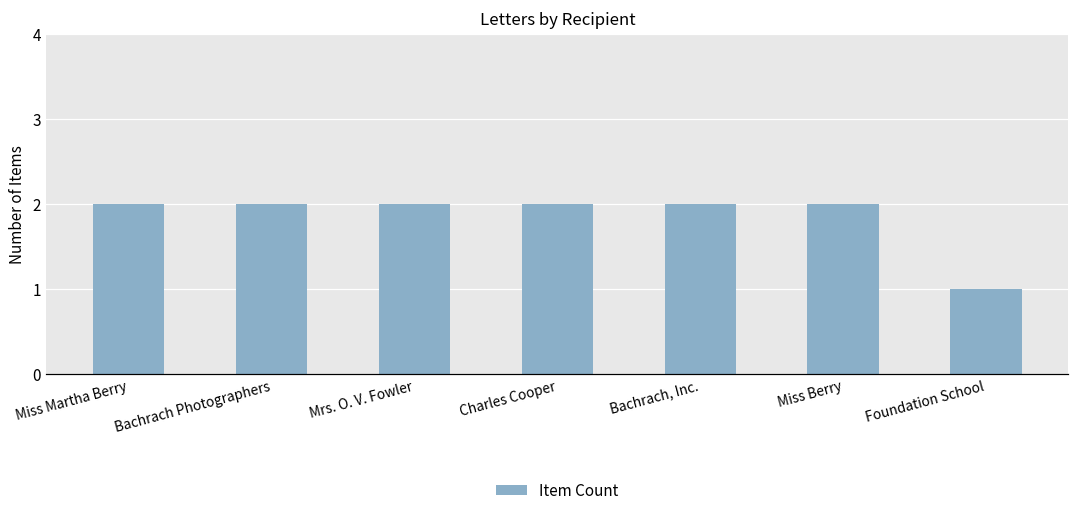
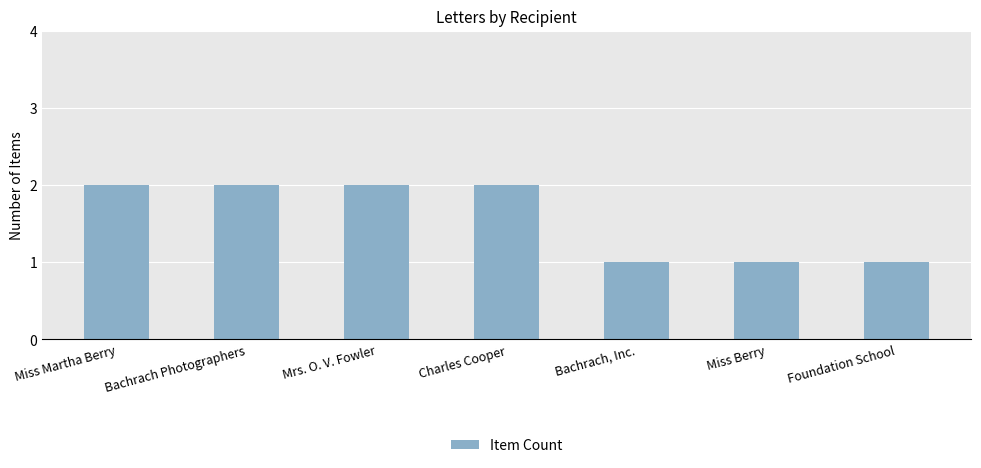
Bachrach, Inc.: 2 -> 1
Miss Berry: 2 -> 1
